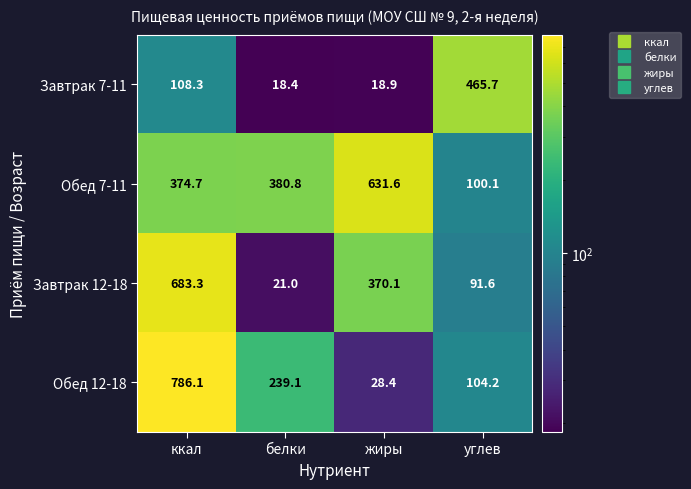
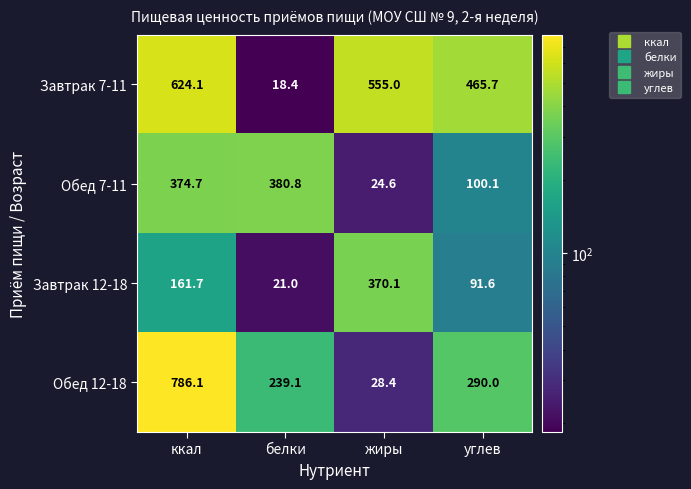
Завтрак 7-11, ккал: 108.3 -> 624.1
Завтрак 7-11, жиры: 18.9 -> 555.0
Обед 7-11, жиры: 631.6 -> 24.6
Завтрак 12-18, ккал: 683.3 -> 161.7
Обед 12-18, углев: 104.2 -> 290.0
